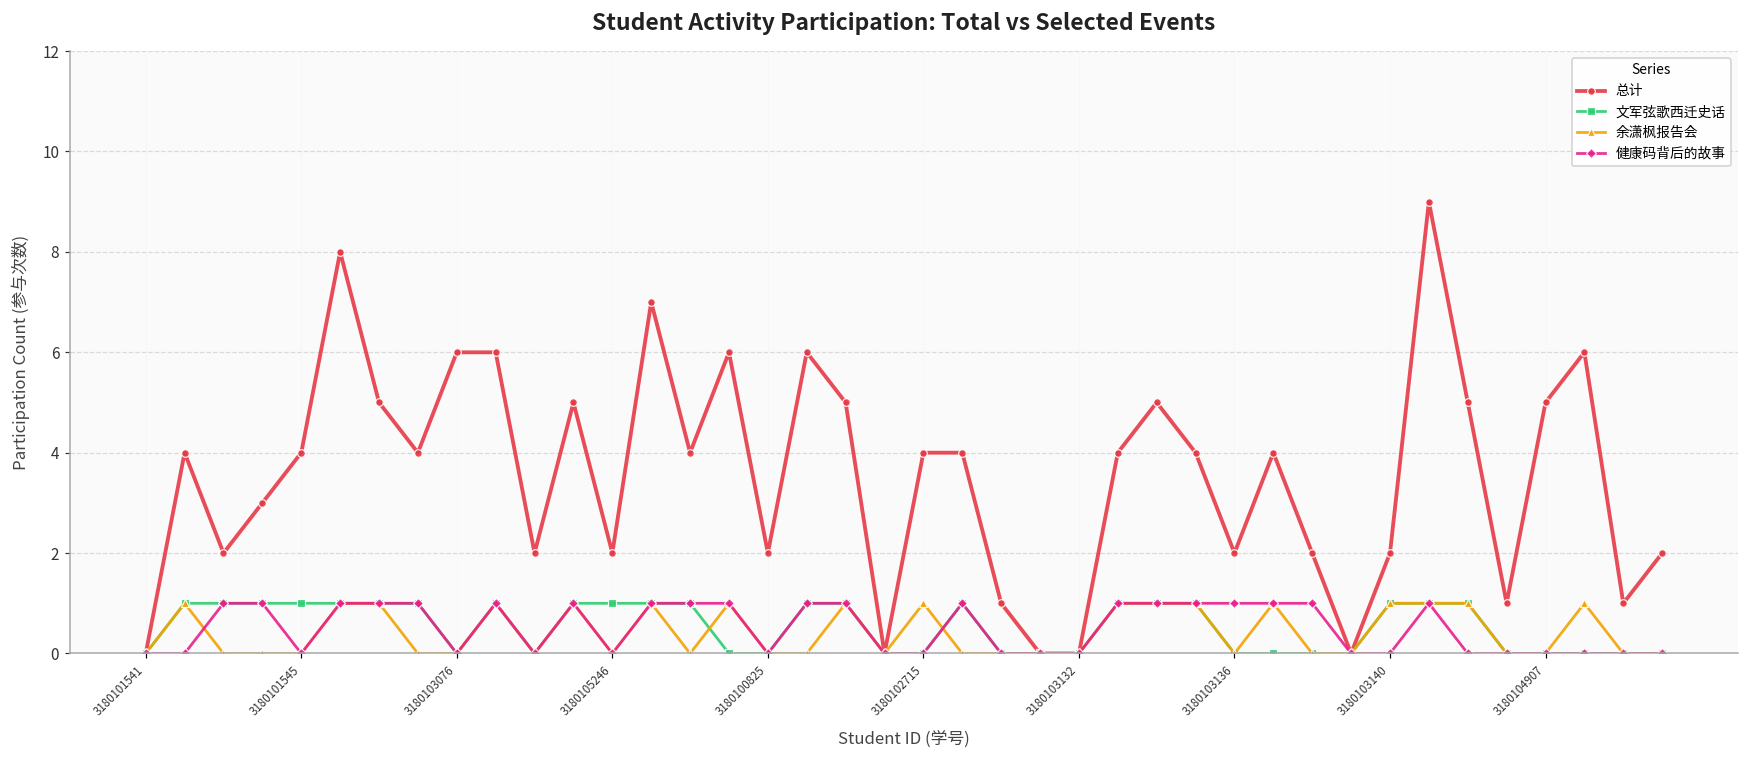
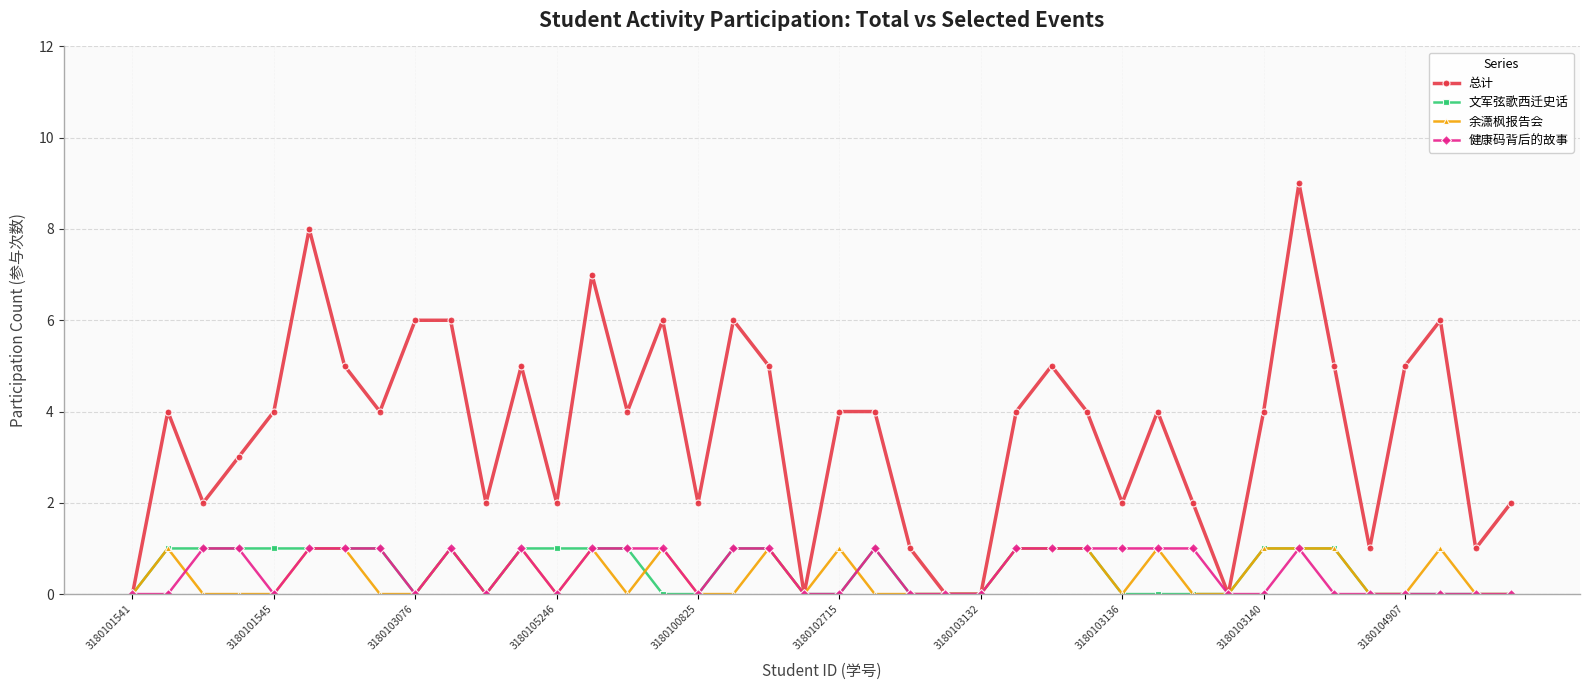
总计, 3180103140: 2 -> 4
